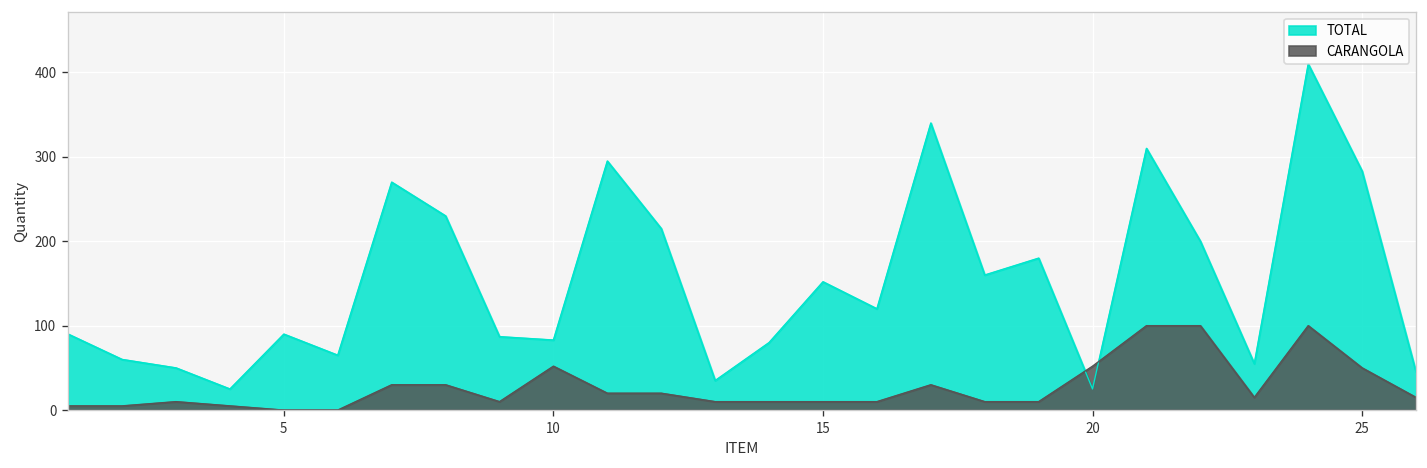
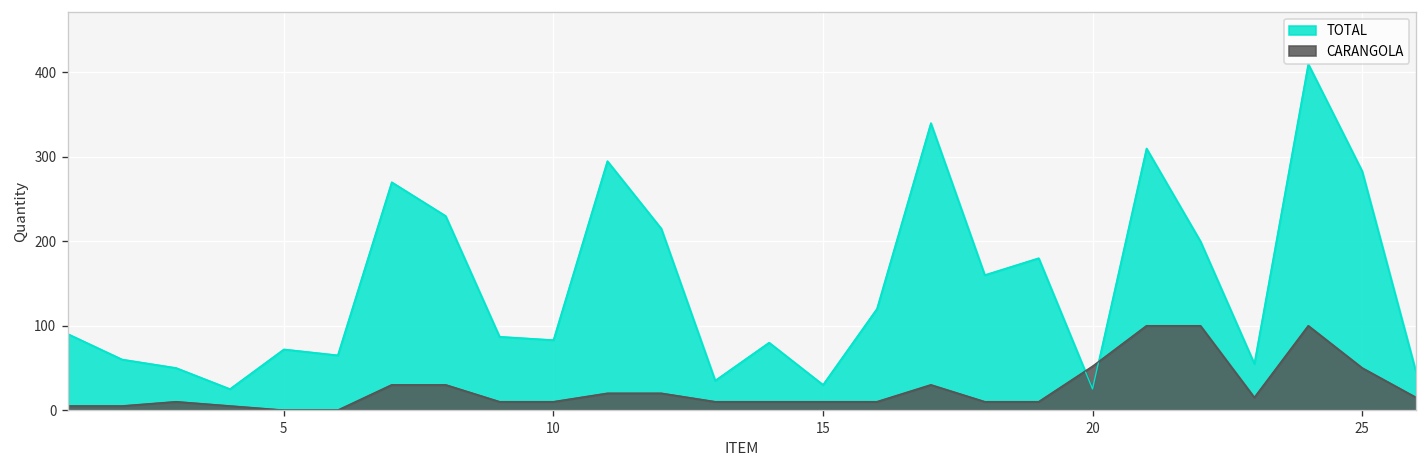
TOTAL, 5: 90 -> 70
CARANGOLA, 10: 50 -> 10
TOTAL, 15: 150 -> 30
